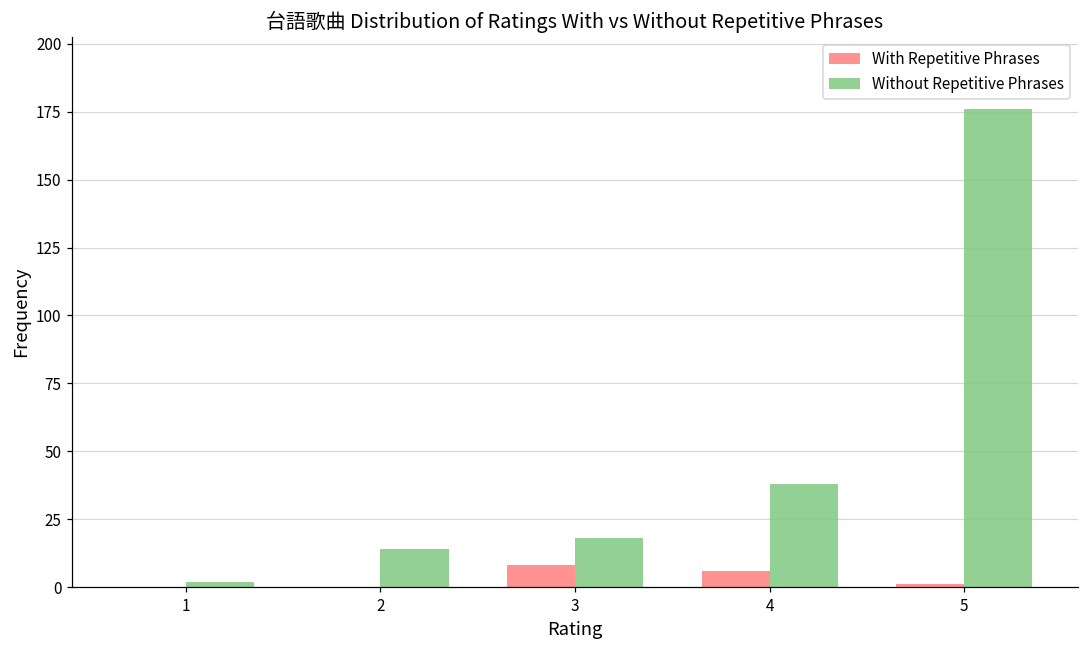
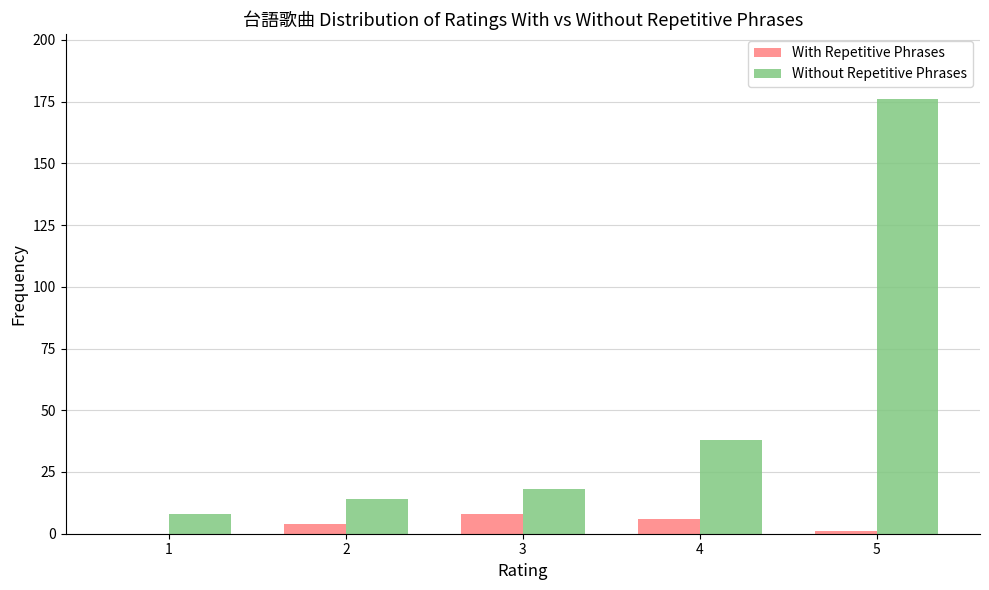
Without Repetitive Phrases, 1: 2 -> 8
With Repetitive Phrases, 2: 0 -> 4
